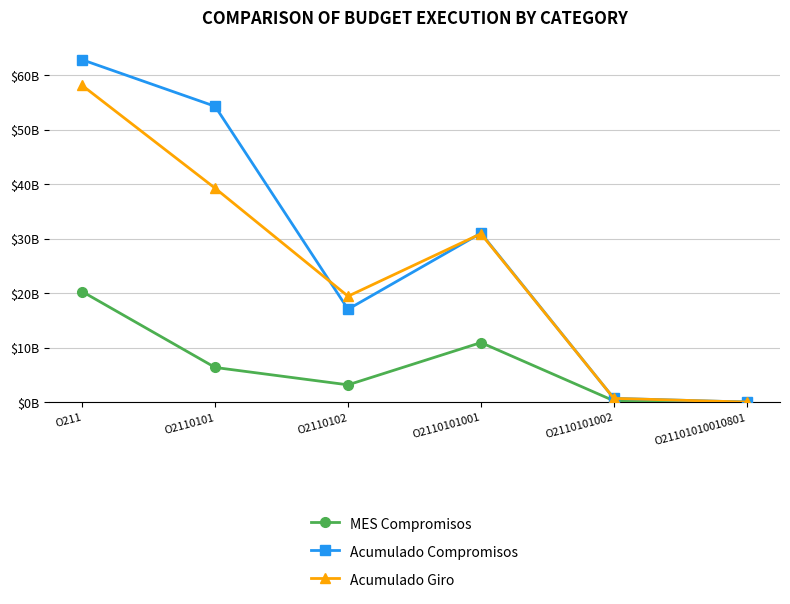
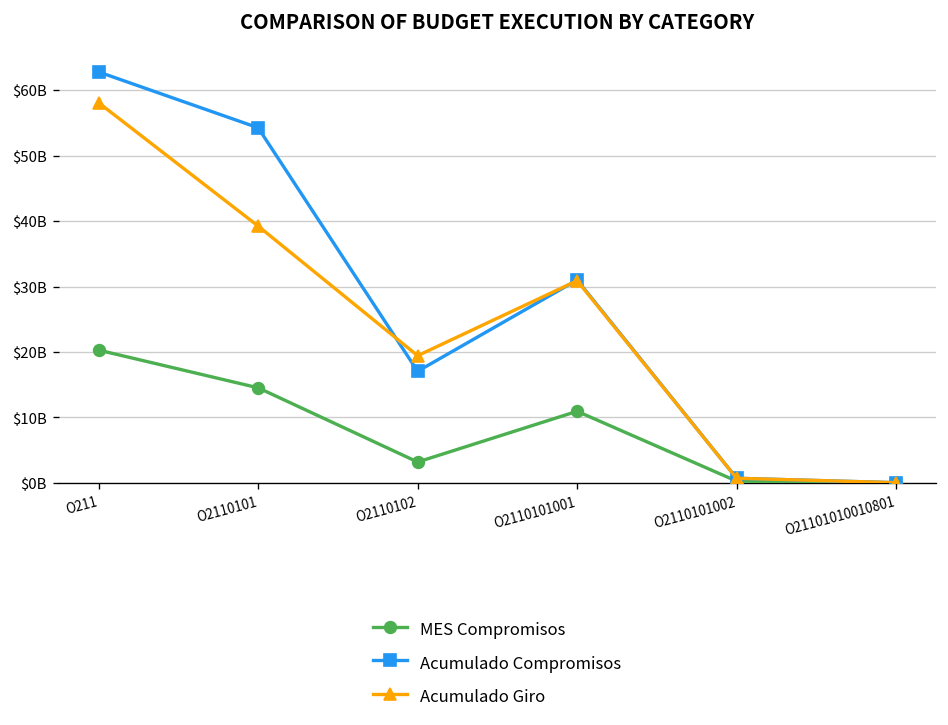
MES Compromisos, O2110101: $6000000000 -> $15000000000
